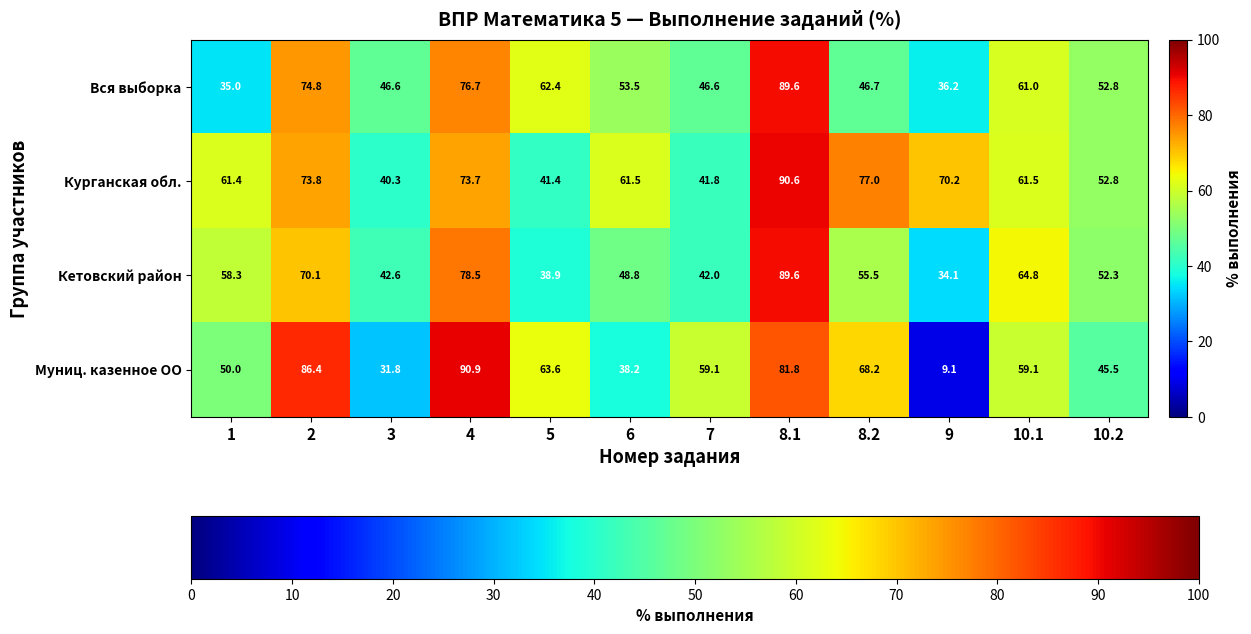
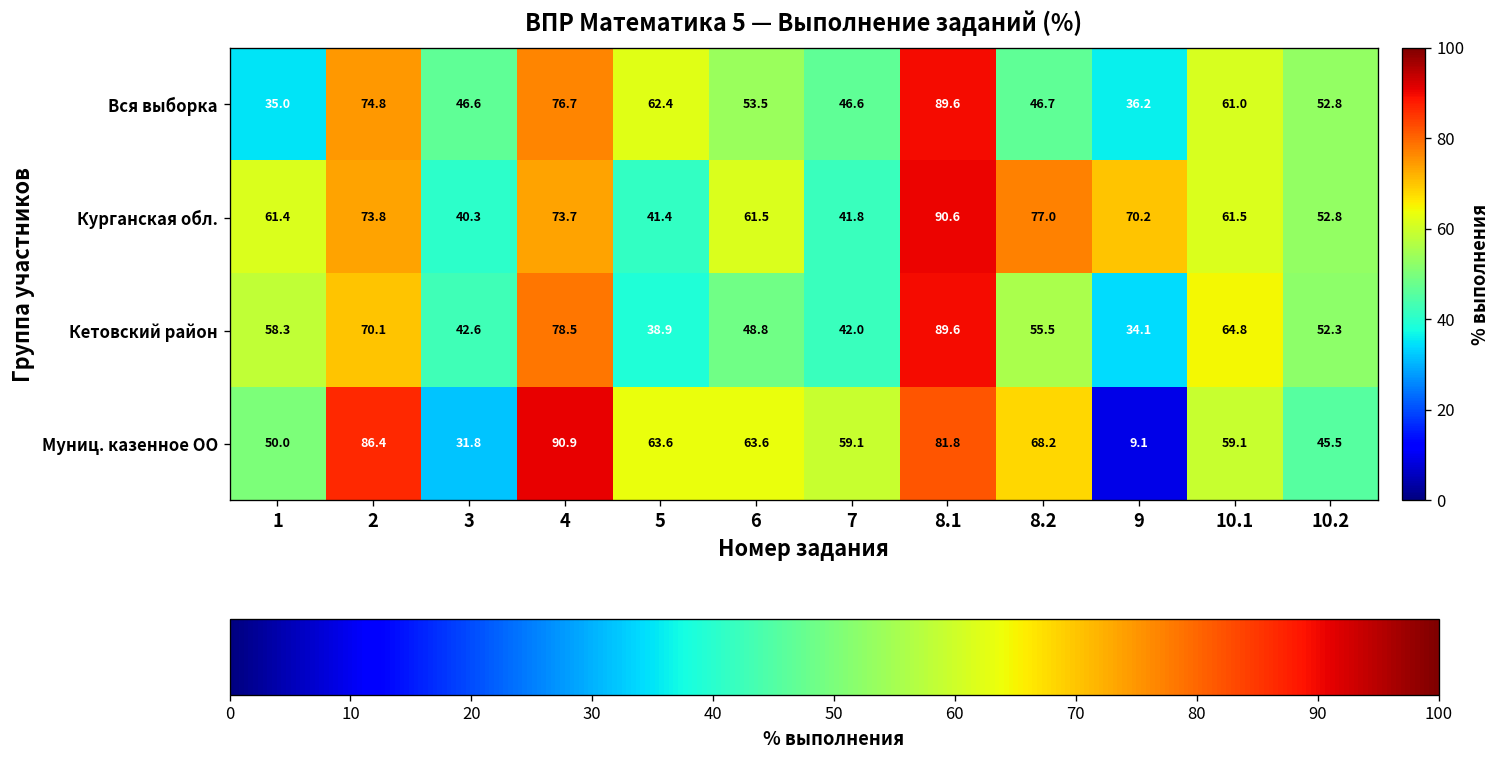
Муниц. казенное ОО, 6: 38.2 -> 63.6
